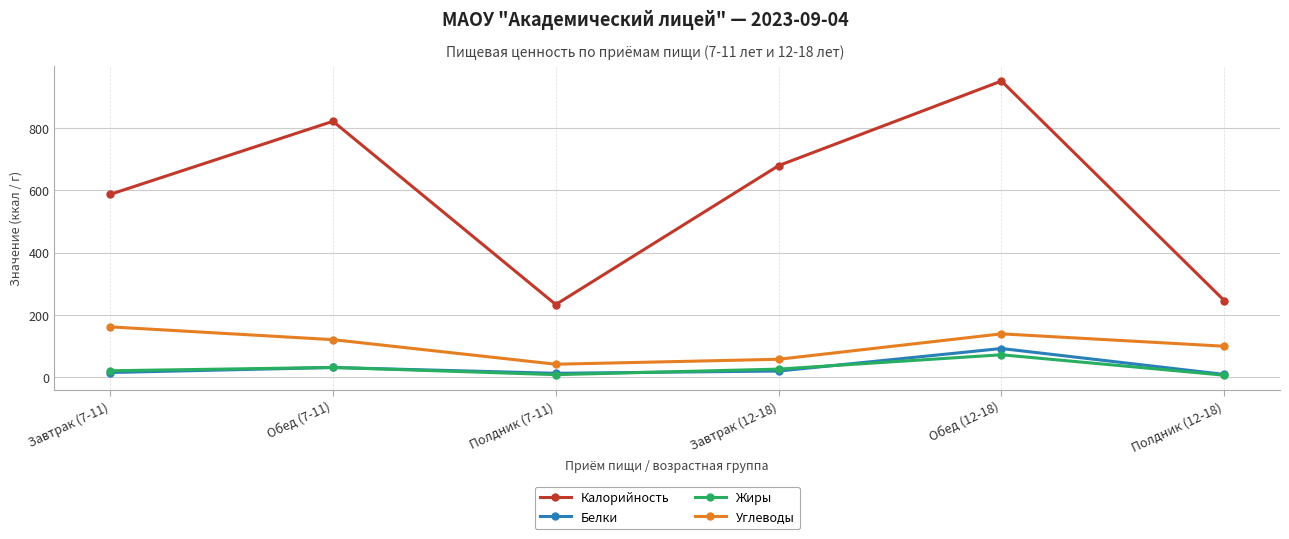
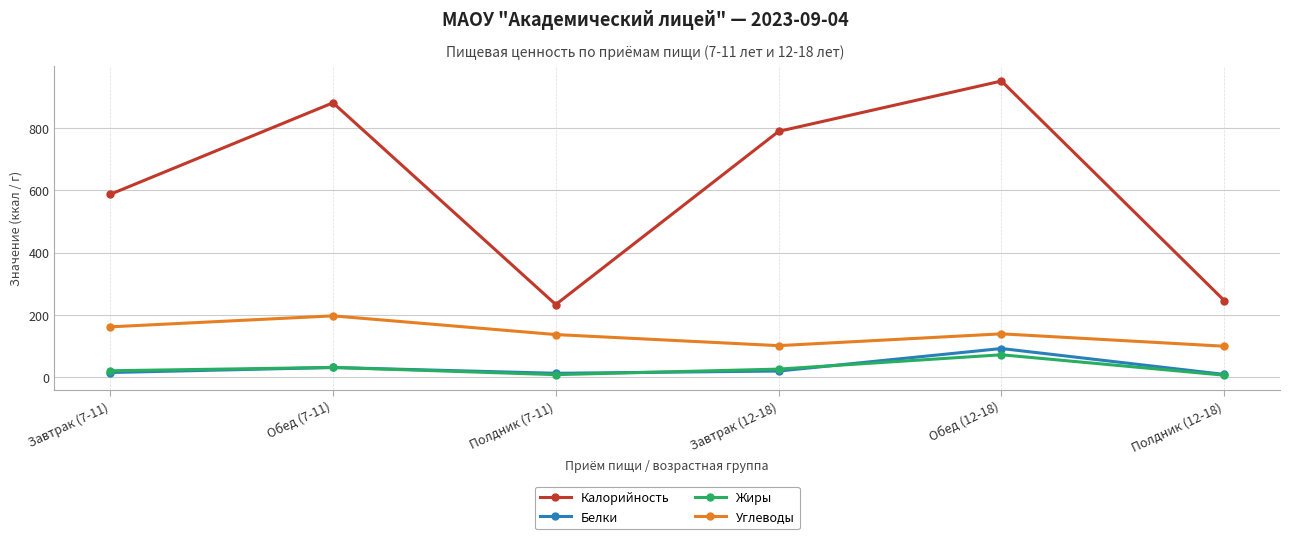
Калорийность, Обед (7-11): 820 -> 880
Углеводы, Обед (7-11): 120 -> 200
Углеводы, Полдник (7-11): 40 -> 140
Калорийность, Завтрак (12-18): 680 -> 790
Углеводы, Завтрак (12-18): 60 -> 100
